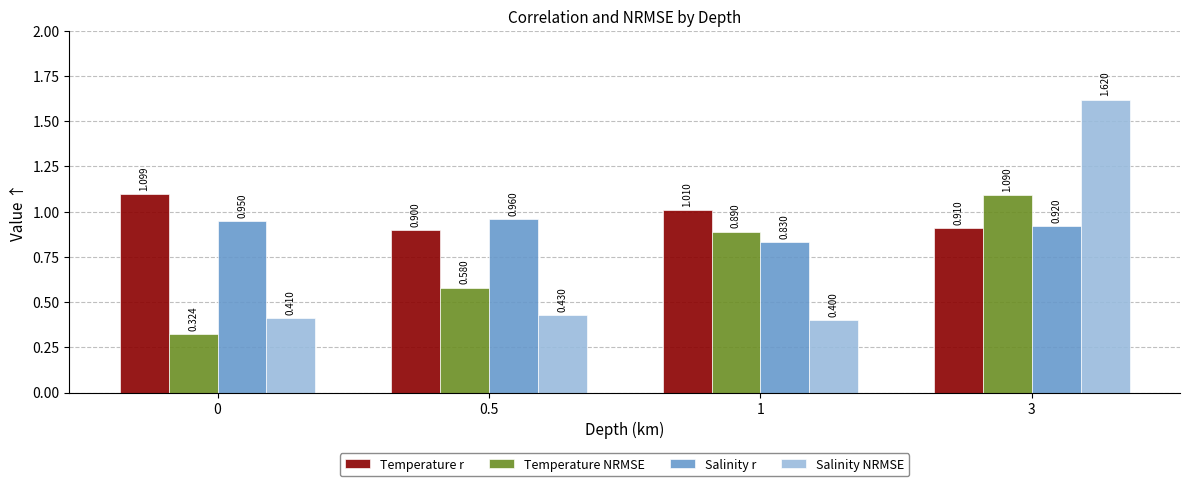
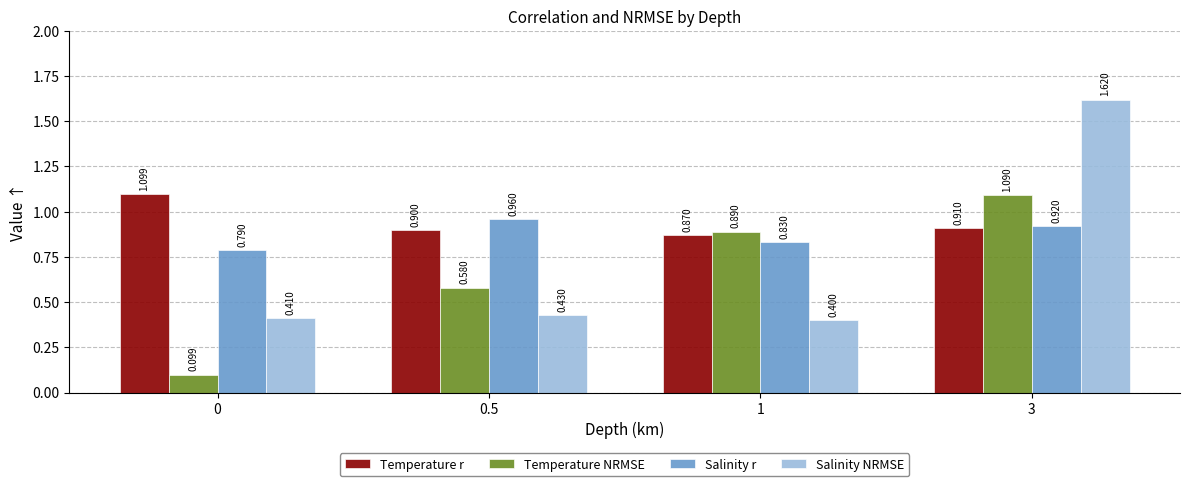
Temperature NRMSE, 0: 0.324 -> 0.099
Salinity r, 0: 0.950 -> 0.790
Temperature r, 1: 1.010 -> 0.870
